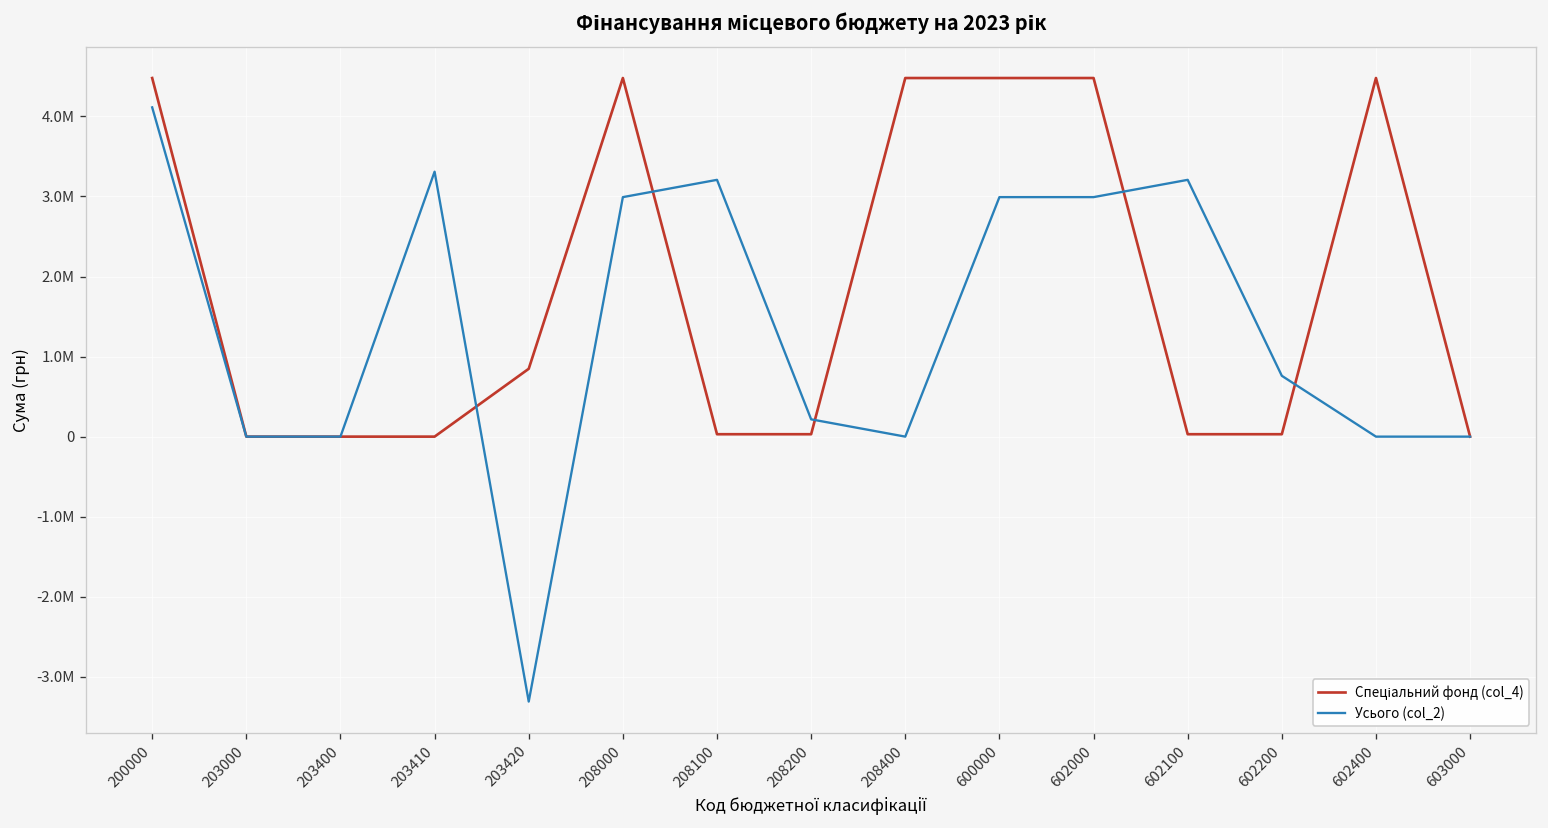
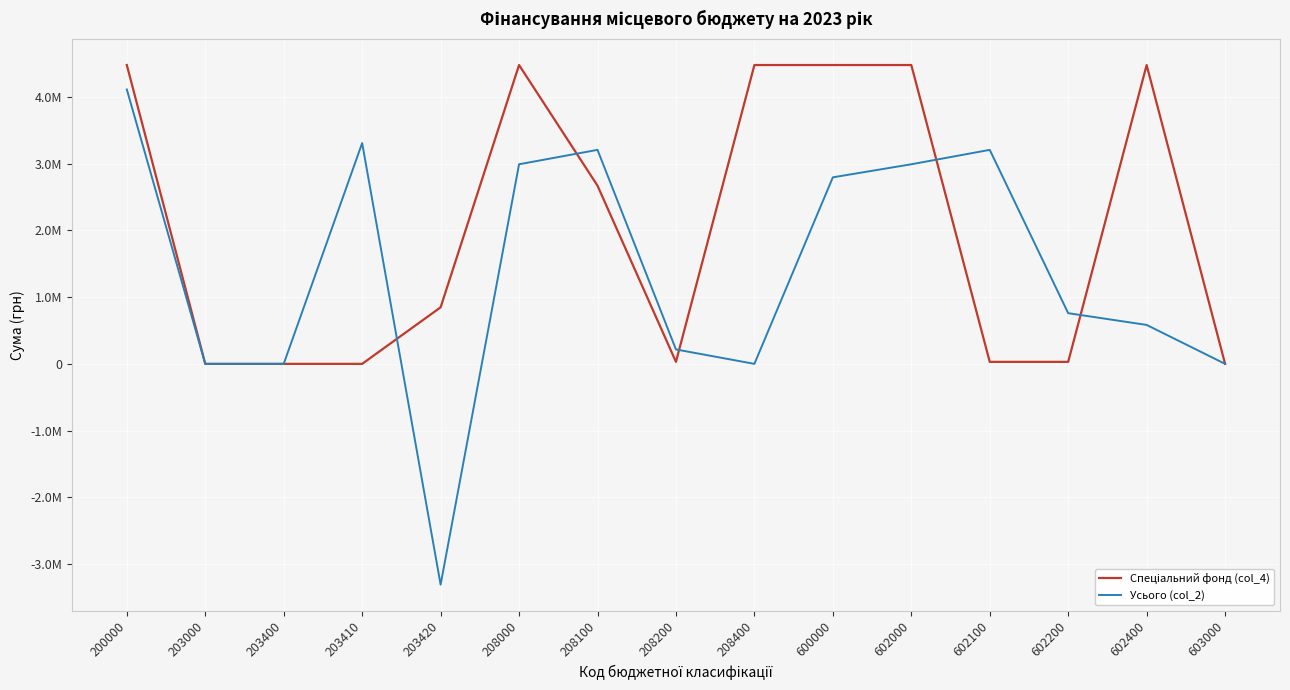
Спеціальний фонд (col_4), 208100: 0 -> 2700000
Усього (col_2), 600000: 3000000 -> 2800000
Усього (col_2), 602400: 0 -> 600000
